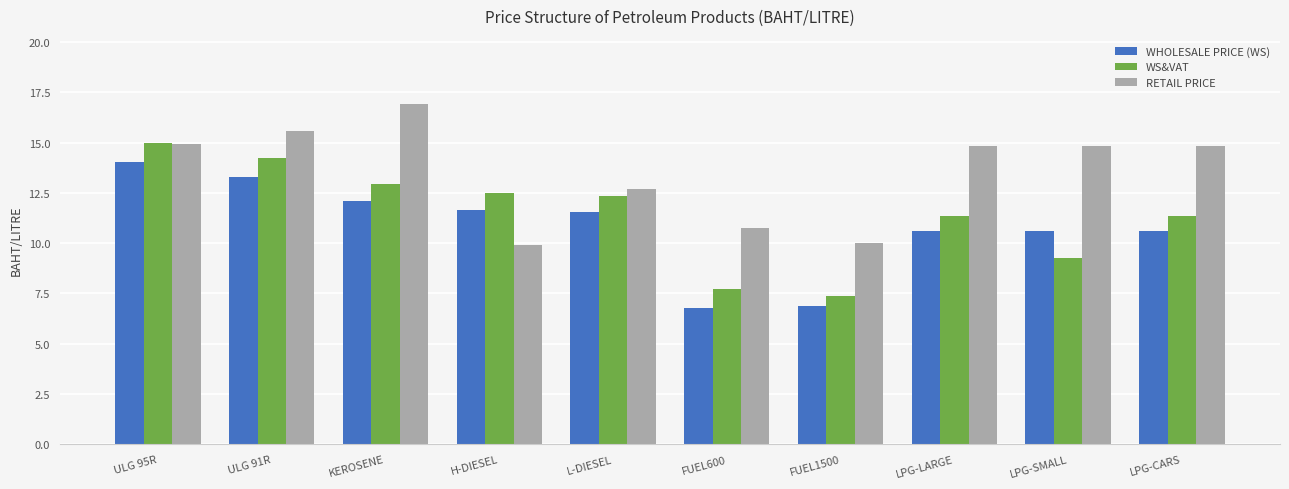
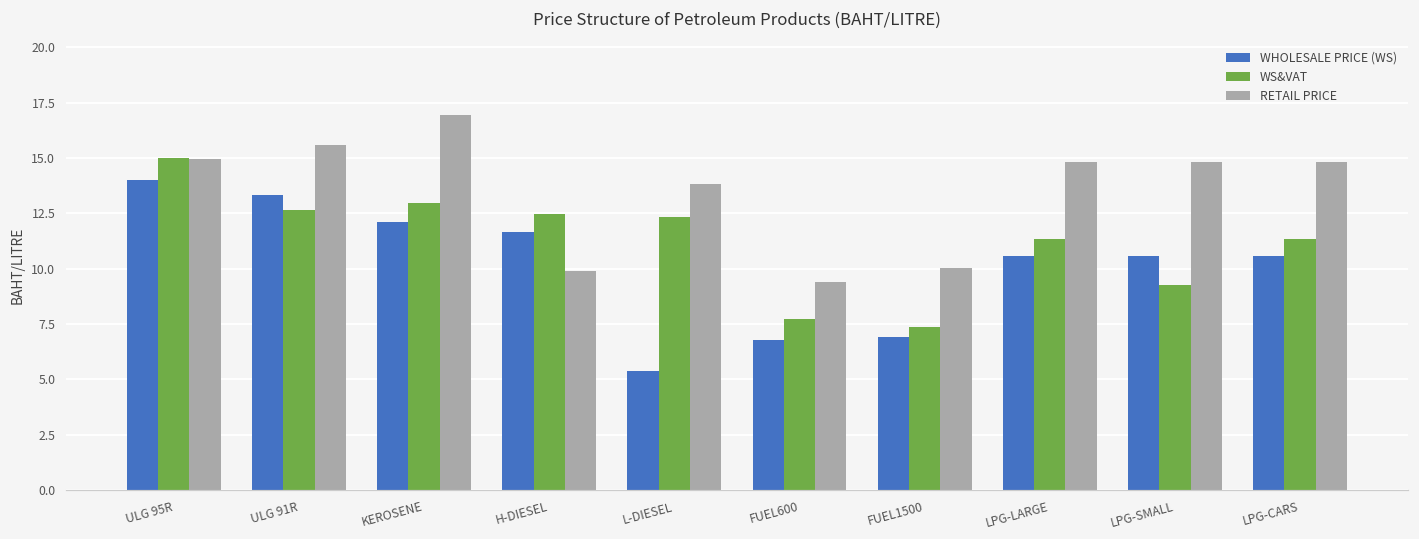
WS&VAT, ULG 91R: 14.2 -> 12.7
WHOLESALE PRICE (WS), L-DIESEL: 11.5 -> 5.4
RETAIL PRICE, L-DIESEL: 12.7 -> 13.8
RETAIL PRICE, FUEL600: 10.7 -> 9.4
